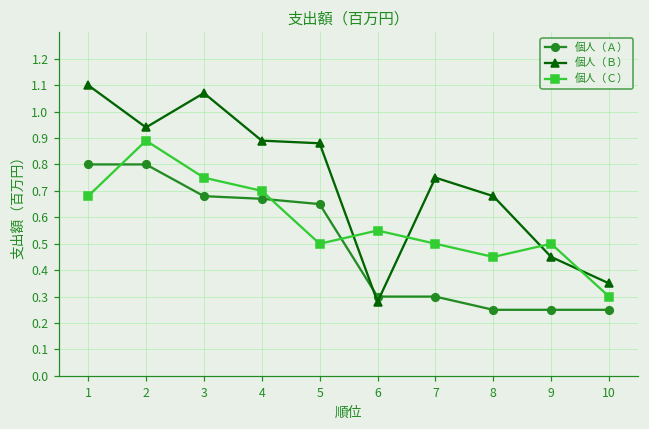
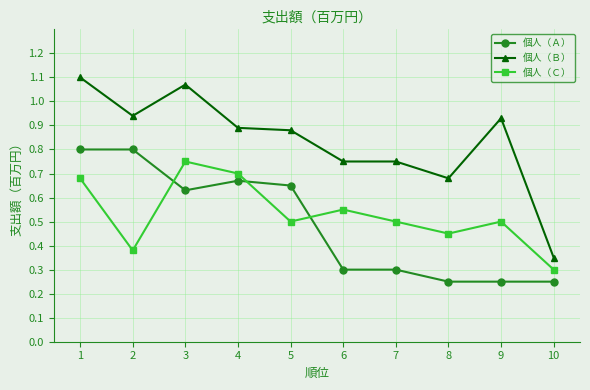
個人（Ｃ）, 2: 0.89 -> 0.38
個人（Ａ）, 3: 0.68 -> 0.63
個人（Ｂ）, 6: 0.28 -> 0.75
個人（Ｂ）, 9: 0.45 -> 0.93
